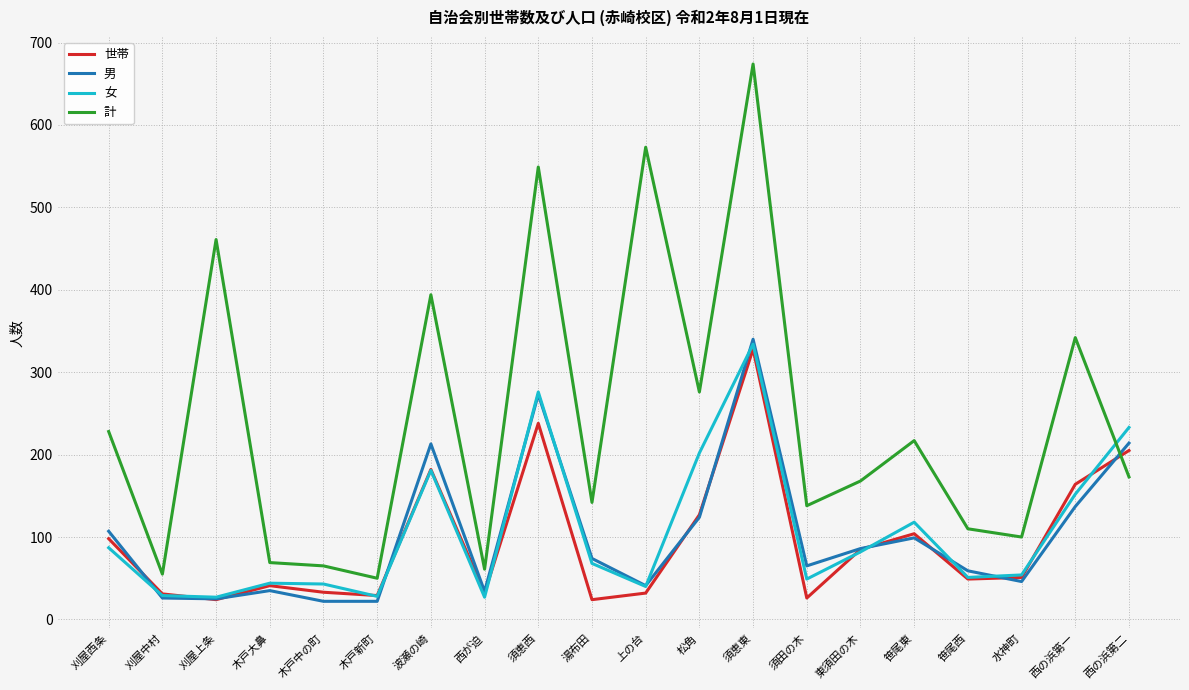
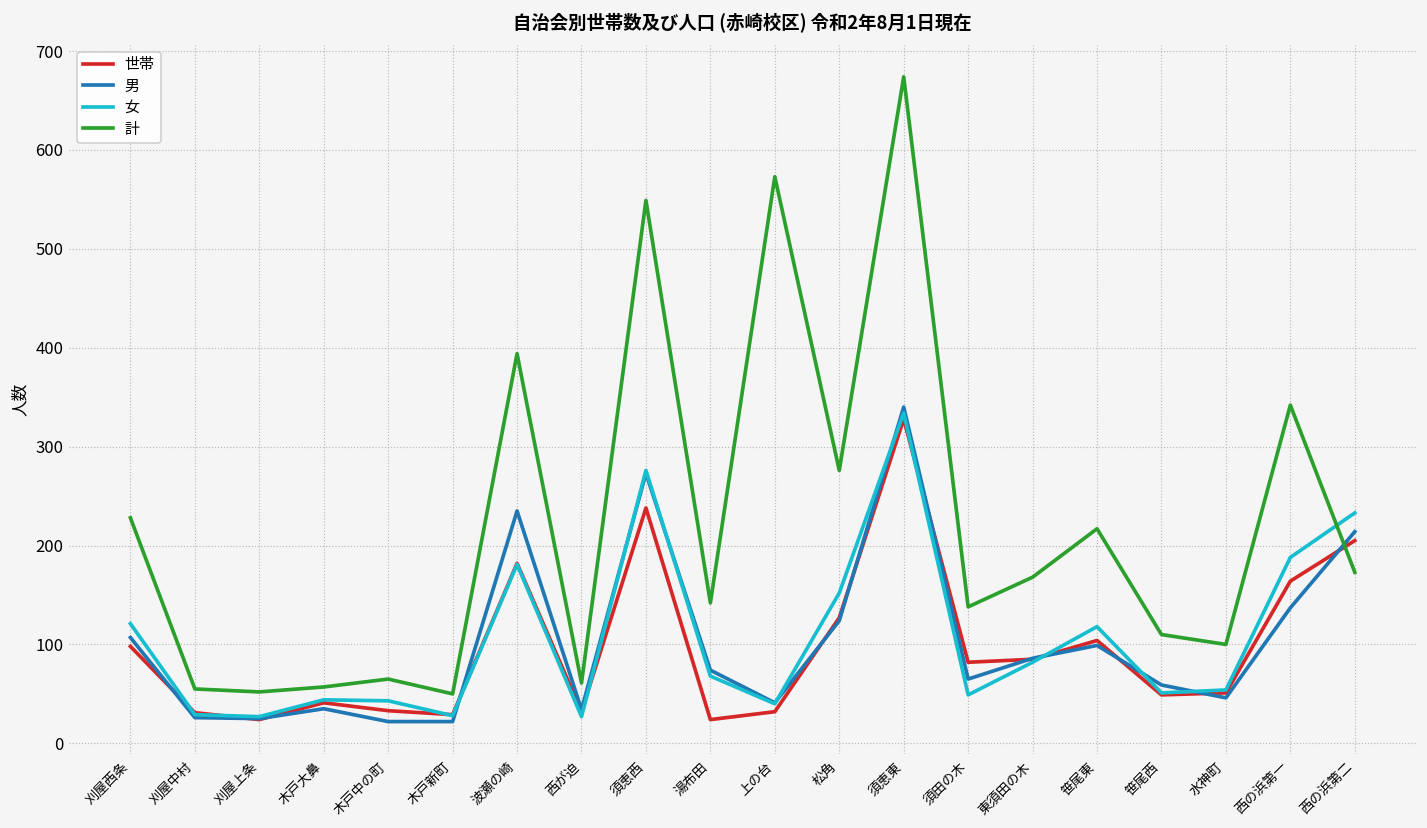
女, 刈屋西条: 90 -> 120
計, 刈屋上条: 460 -> 50
計, 木戸大鼻: 70 -> 60
男, 波瀬の崎: 210 -> 240
女, 松角: 200 -> 150
世帯, 須田の木: 30 -> 80
女, 西の浜第一: 150 -> 190
